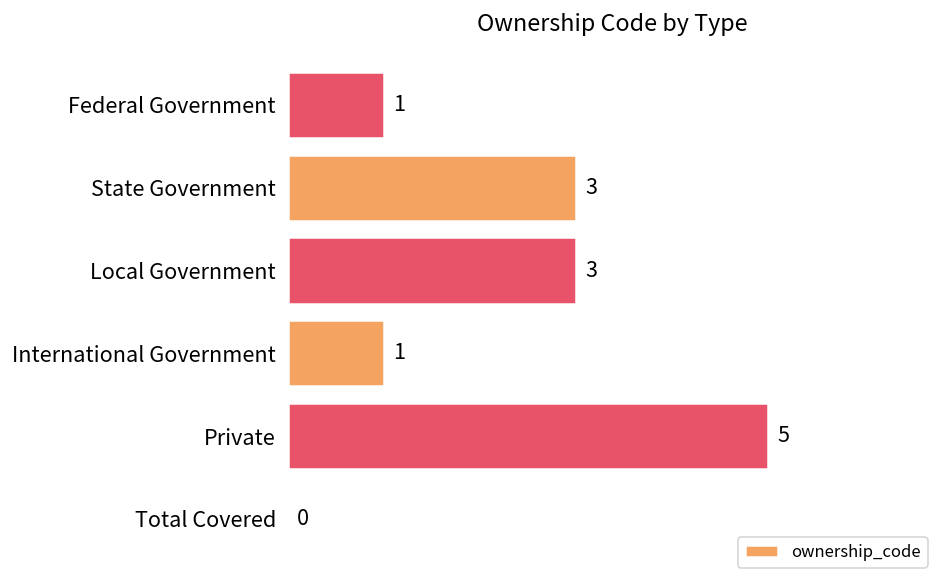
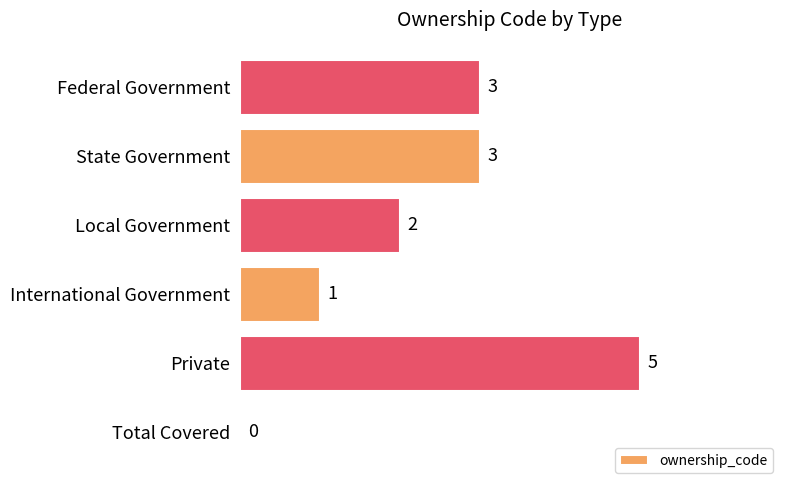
Federal Government: 1 -> 3
Local Government: 3 -> 2
